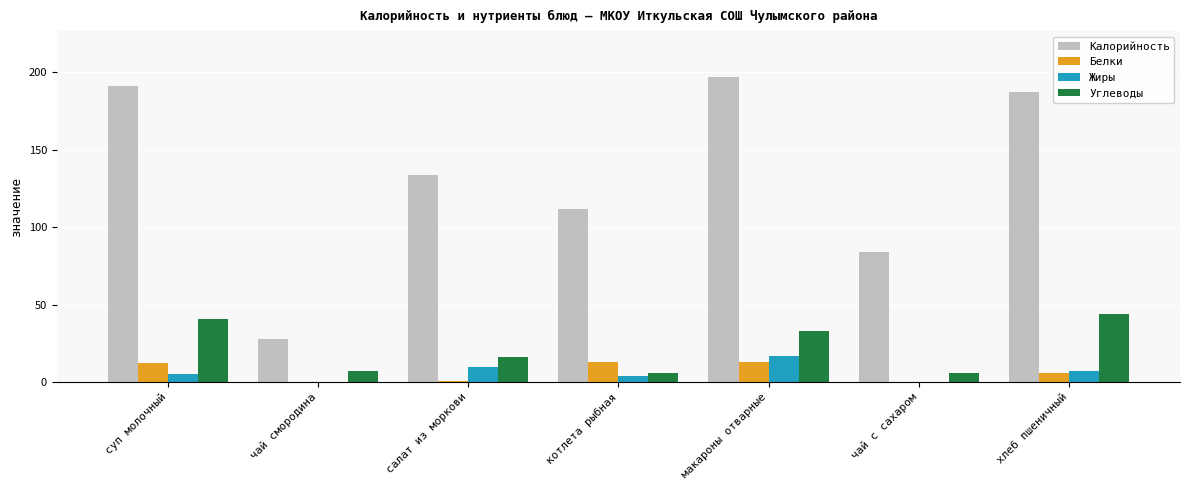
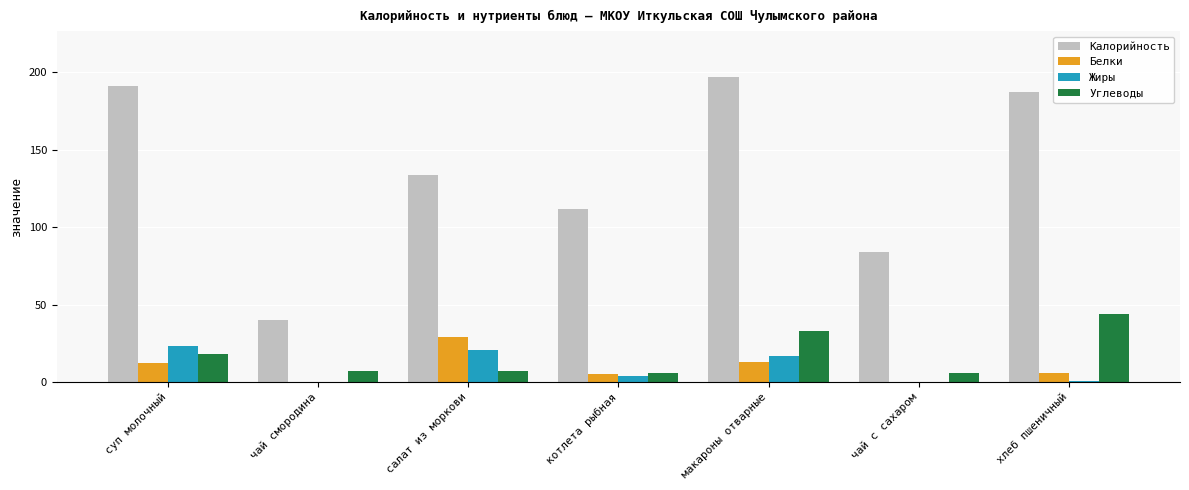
Жиры, суп молочный: 5 -> 23
Углеводы, суп молочный: 41 -> 18
Калорийность, чай смородина: 28 -> 40
Белки, салат из моркови: 1 -> 29
Жиры, салат из моркови: 10 -> 21
Углеводы, салат из моркови: 16 -> 7
Белки, котлета рыбная: 13 -> 5
Жиры, хлеб пшеничный: 7 -> 1
